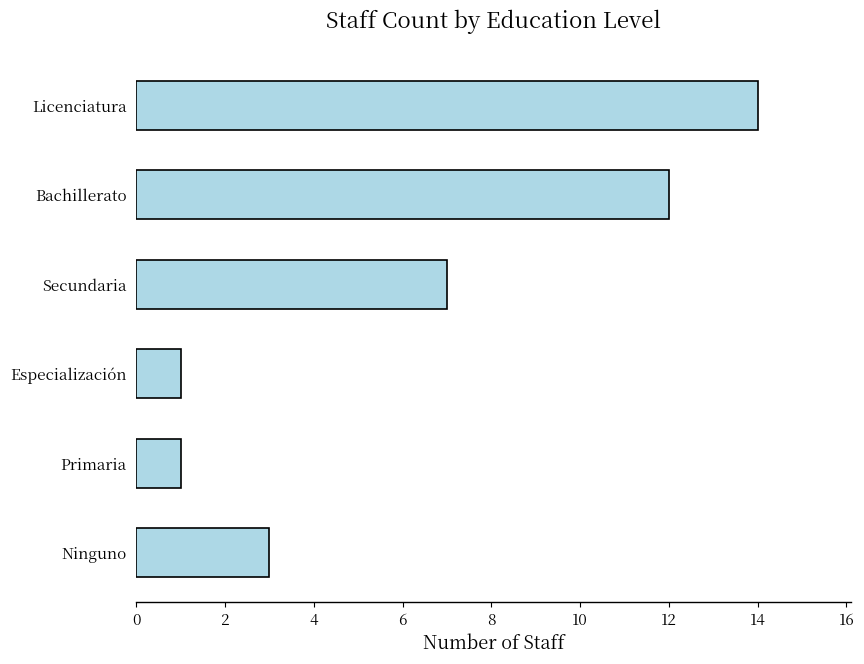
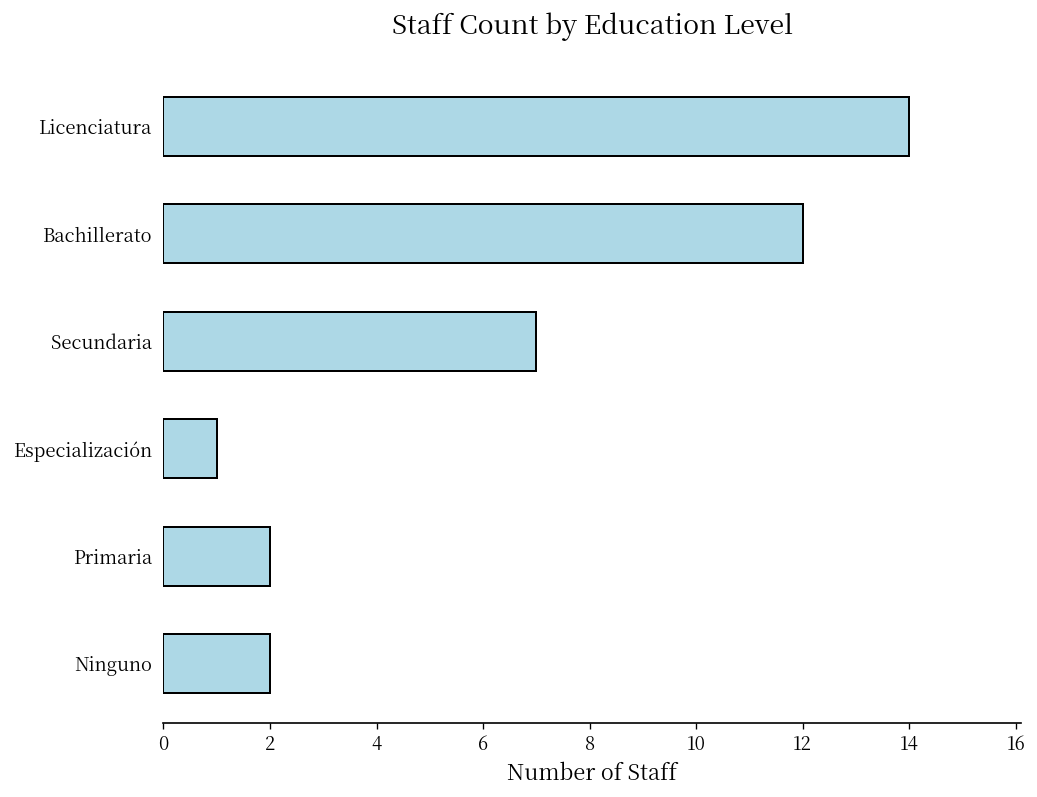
Primaria: 1 -> 2
Ninguno: 3 -> 2
